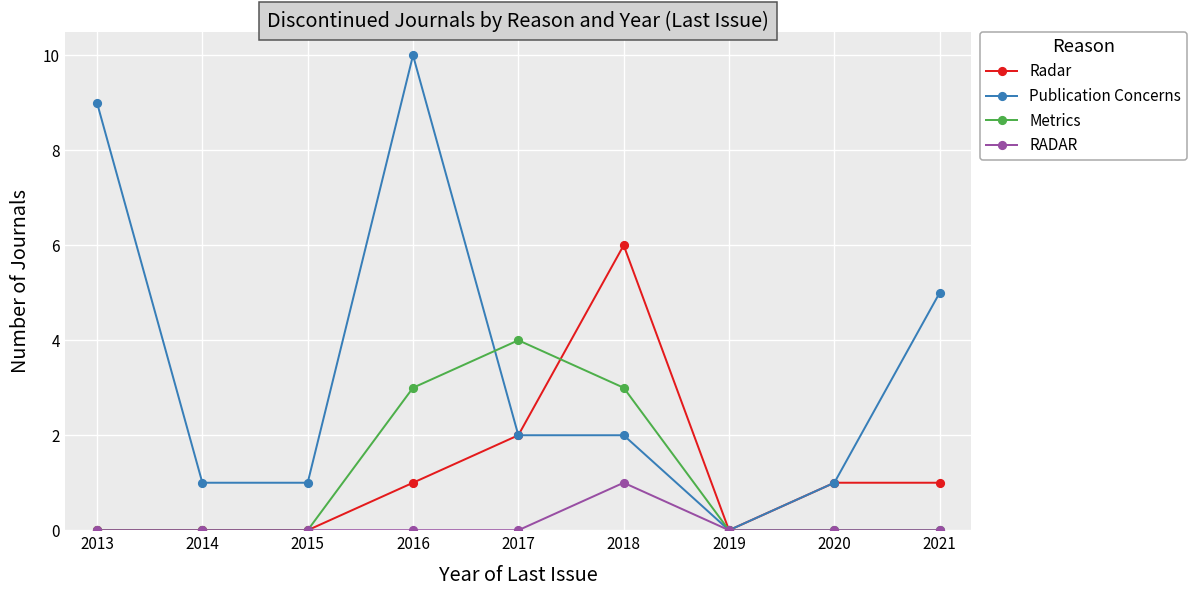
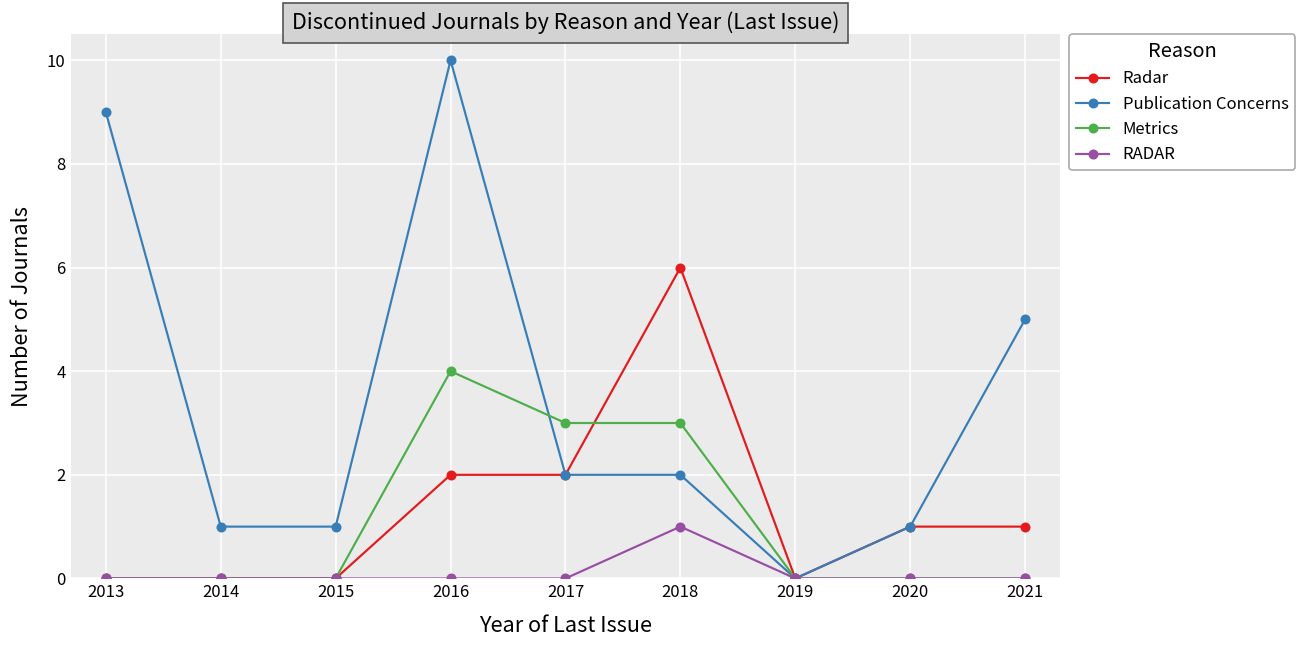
Radar, 2016: 1 -> 2
Metrics, 2016: 3 -> 4
Metrics, 2017: 4 -> 3
